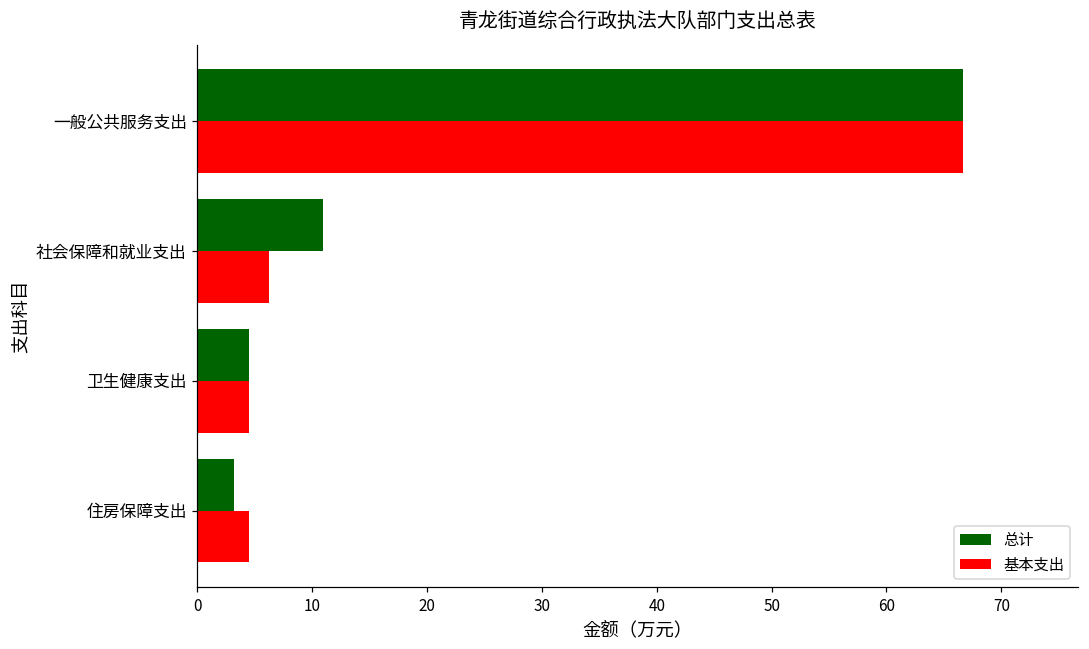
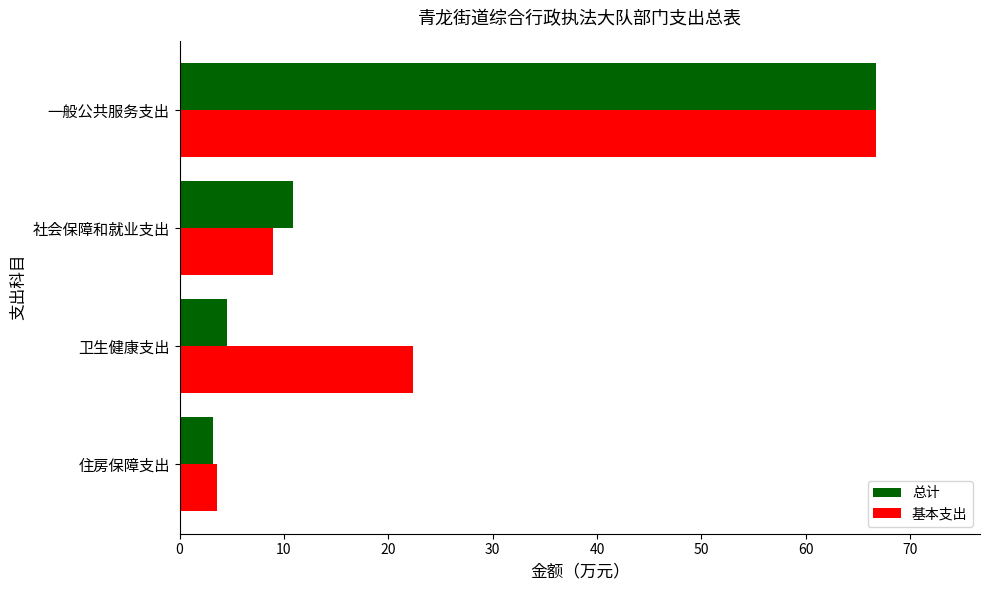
基本支出, 社会保障和就业支出: 6.3 -> 8.9
基本支出, 卫生健康支出: 4.5 -> 22.4
基本支出, 住房保障支出: 4.5 -> 3.6
